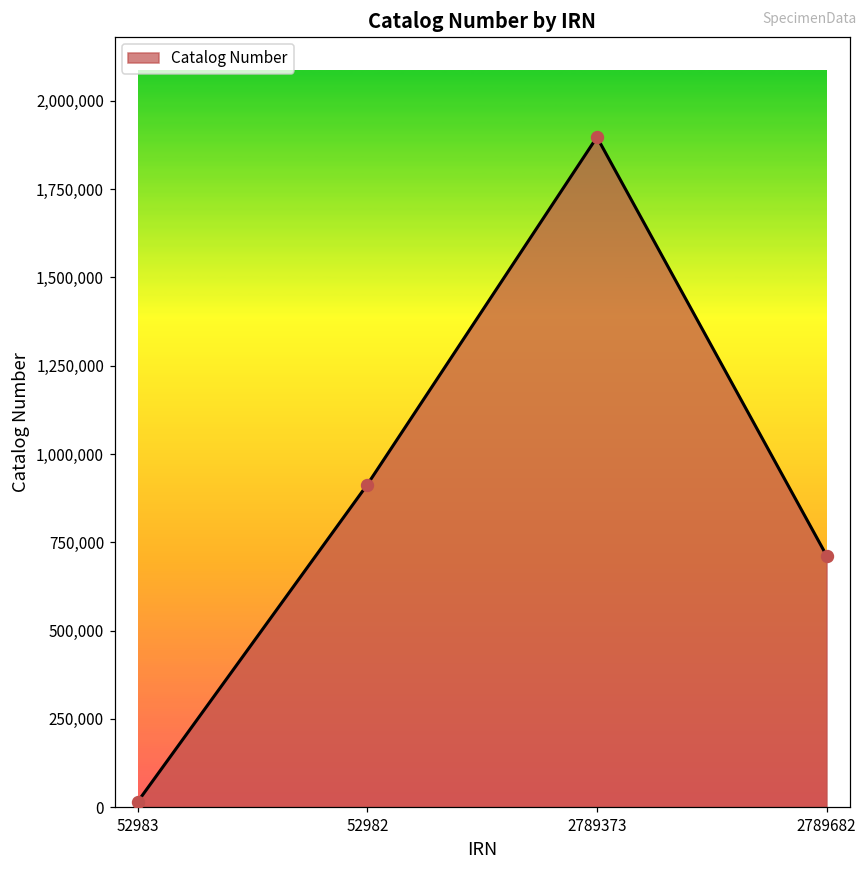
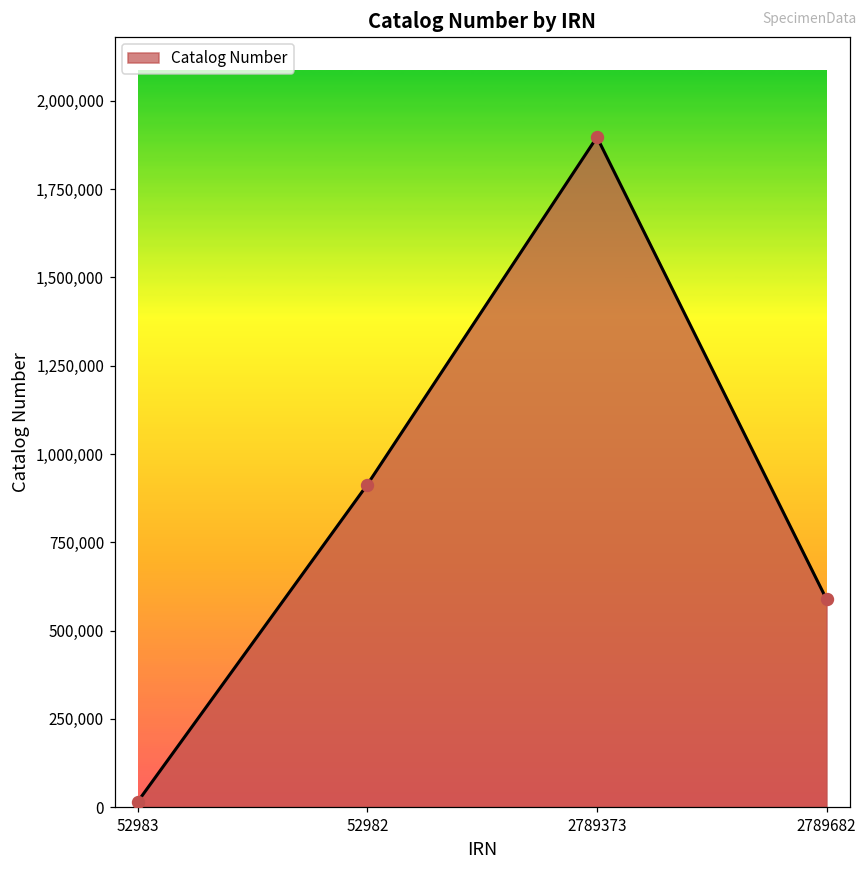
2789682: 710,000 -> 590,000
